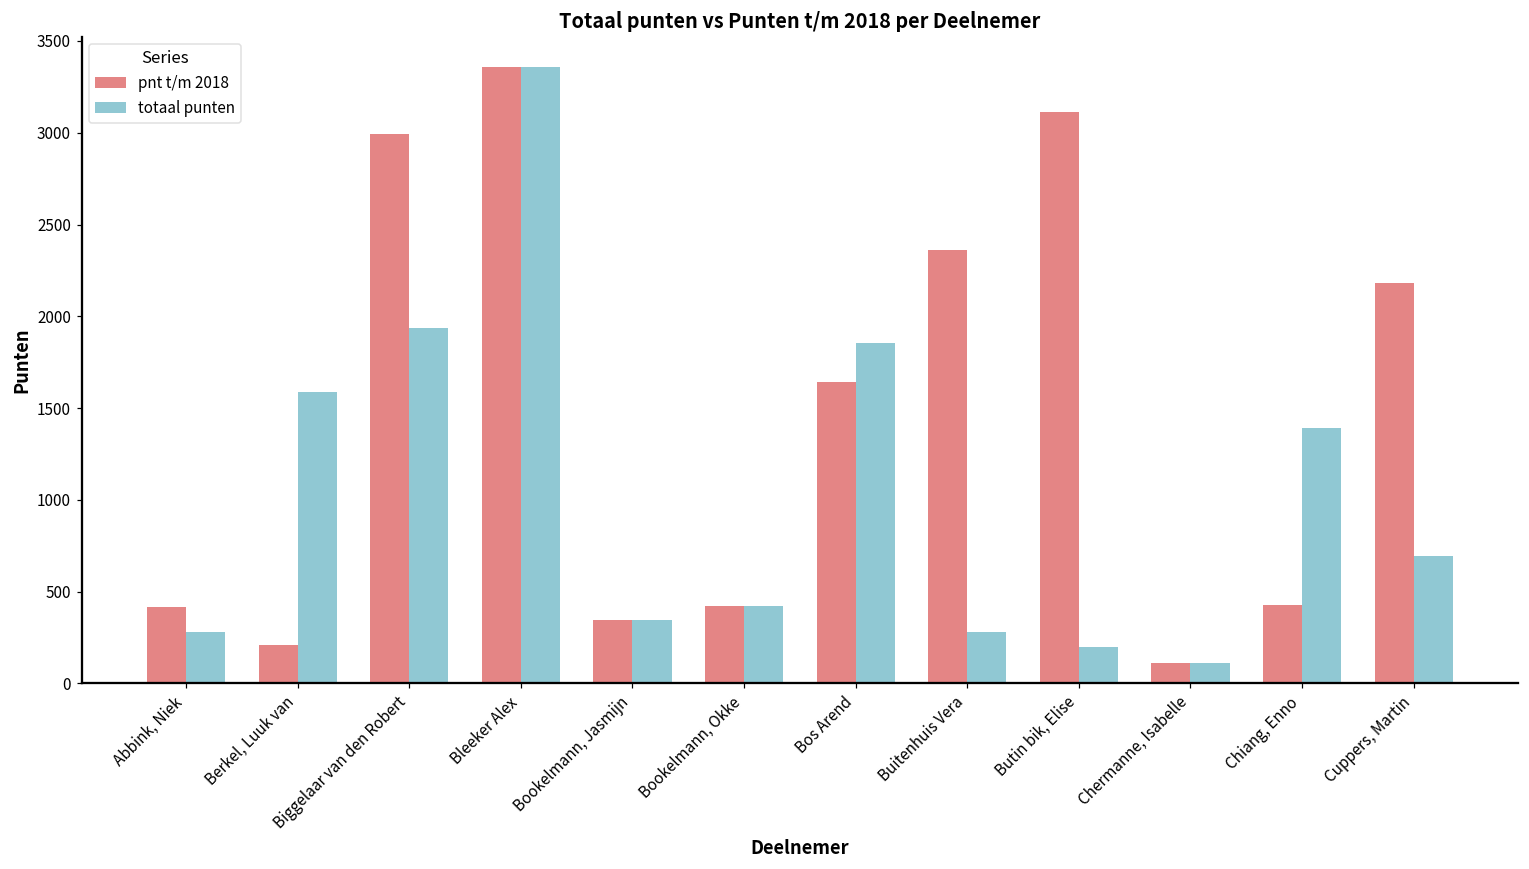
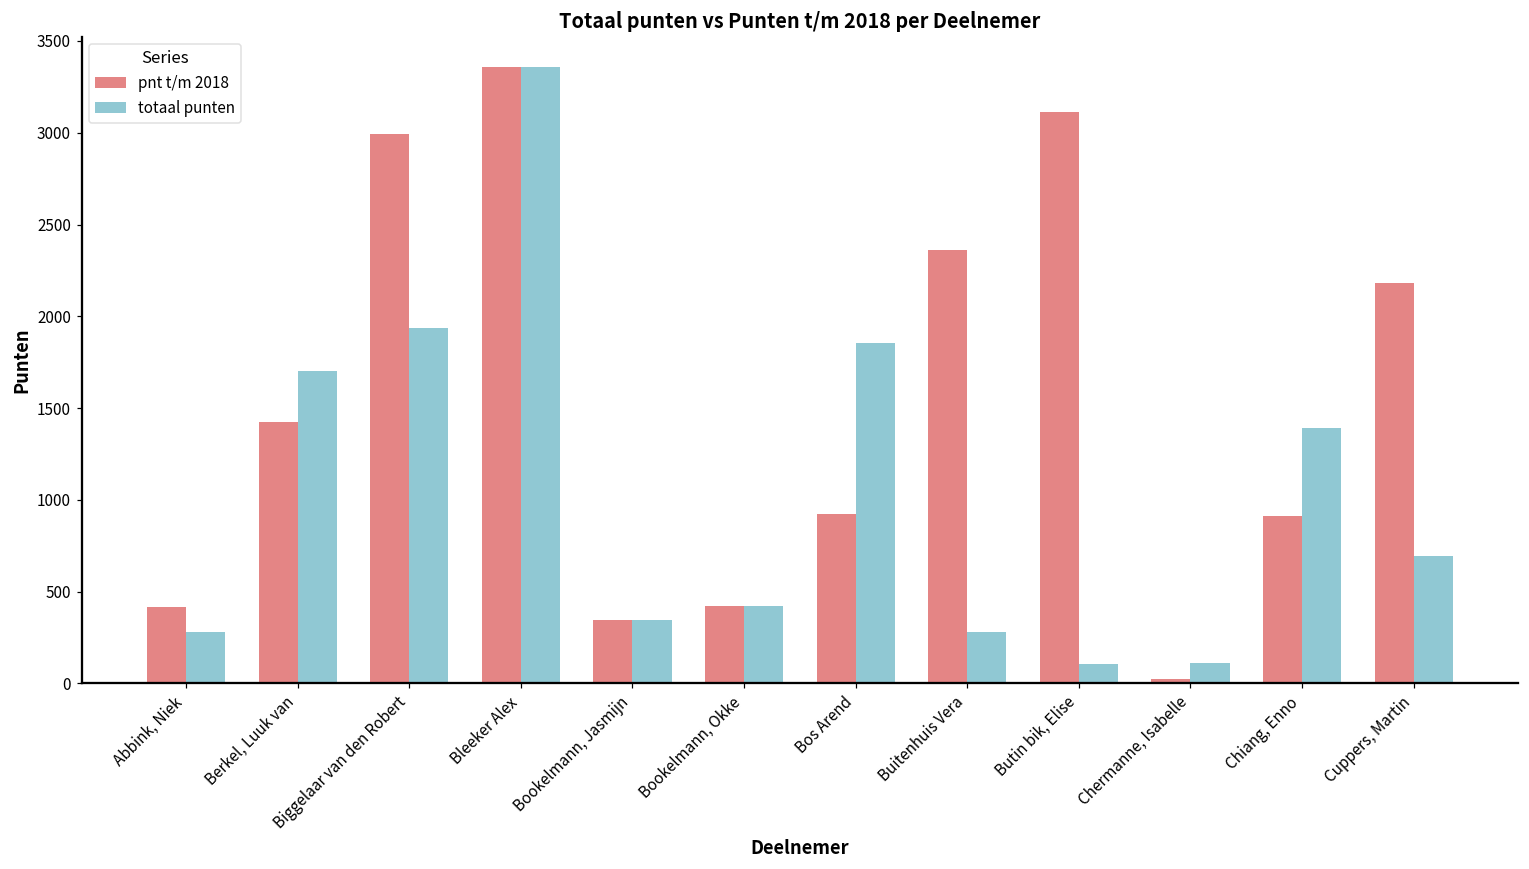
pnt t/m 2018, Berkel, Luuk van: 210 -> 1430
totaal punten, Berkel, Luuk van: 1590 -> 1700
pnt t/m 2018, Bos Arend: 1640 -> 920
totaal punten, Butin bik, Elise: 200 -> 100
pnt t/m 2018, Chermanne, Isabelle: 110 -> 20
pnt t/m 2018, Chiang, Enno: 430 -> 910
